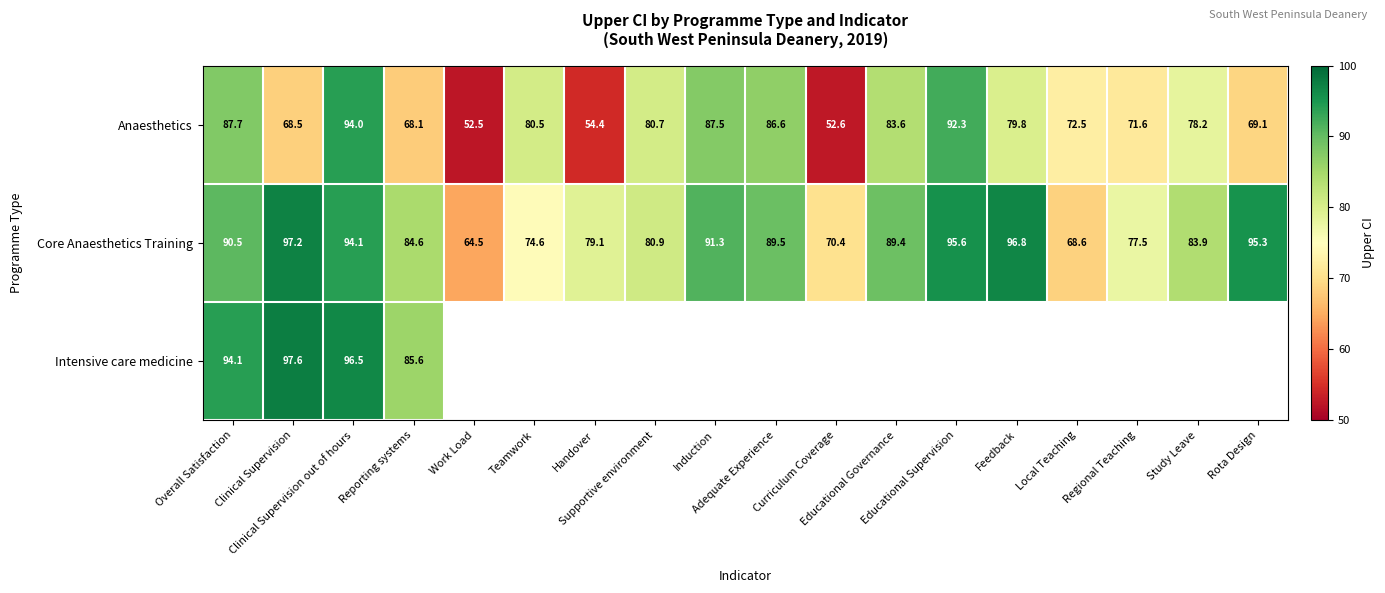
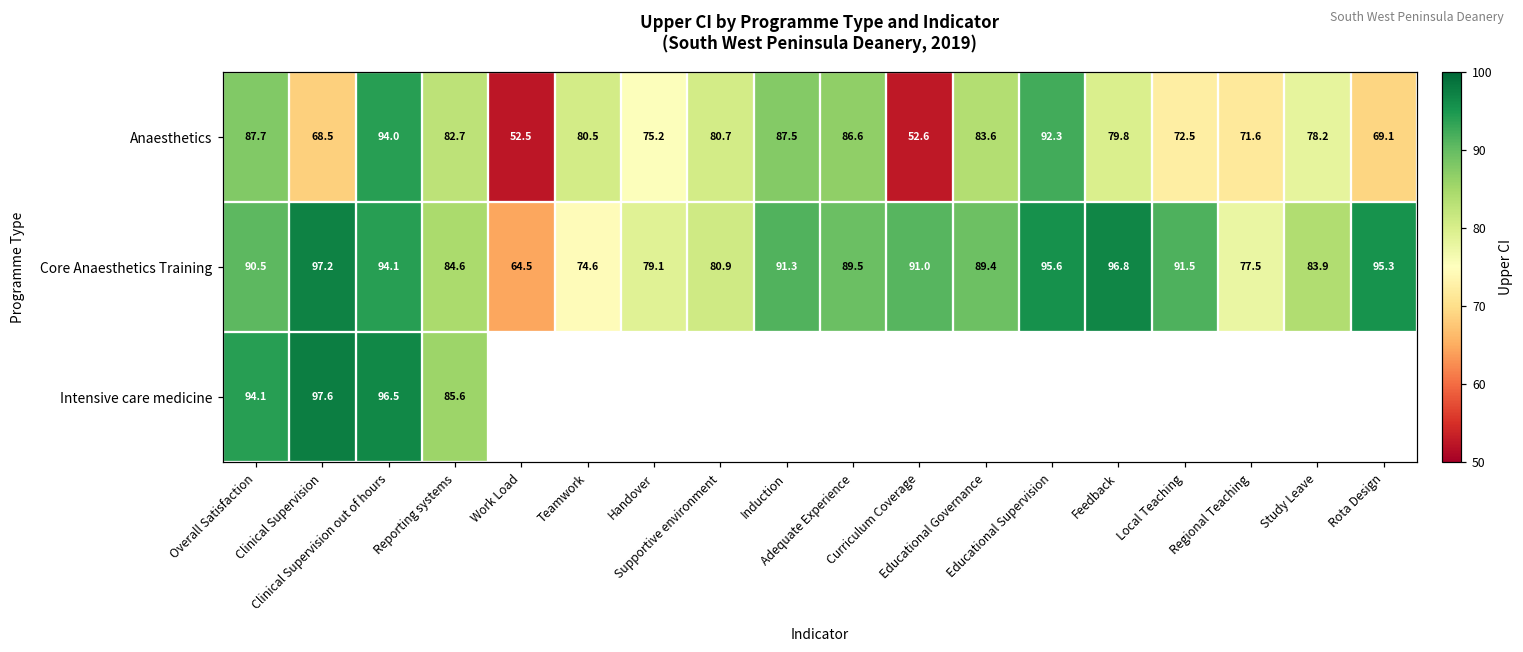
Anaesthetics, Reporting systems: 68.1 -> 82.7
Anaesthetics, Handover: 54.4 -> 75.2
Core Anaesthetics Training, Curriculum Coverage: 70.4 -> 91.0
Core Anaesthetics Training, Local Teaching: 68.6 -> 91.5
